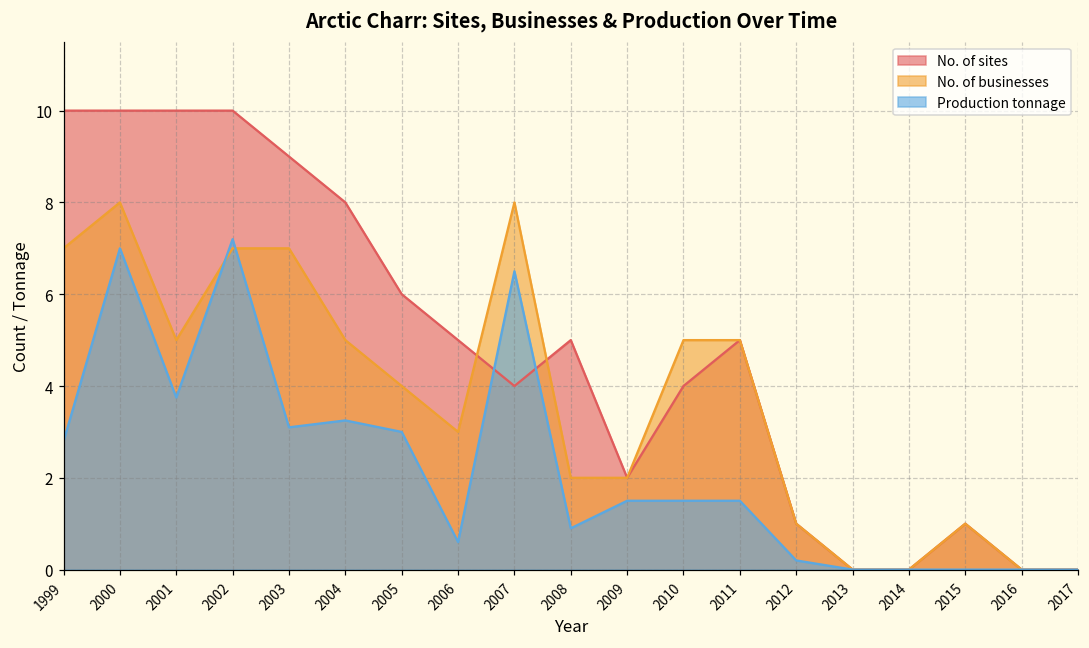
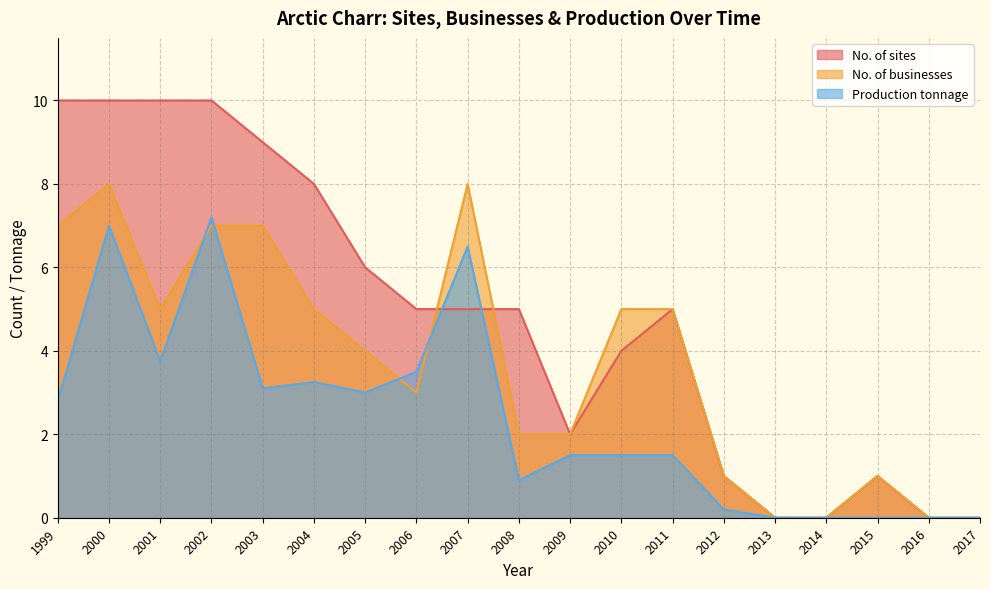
Production tonnage, 2006: 0.6 -> 3.5
No. of sites, 2007: 4 -> 5
